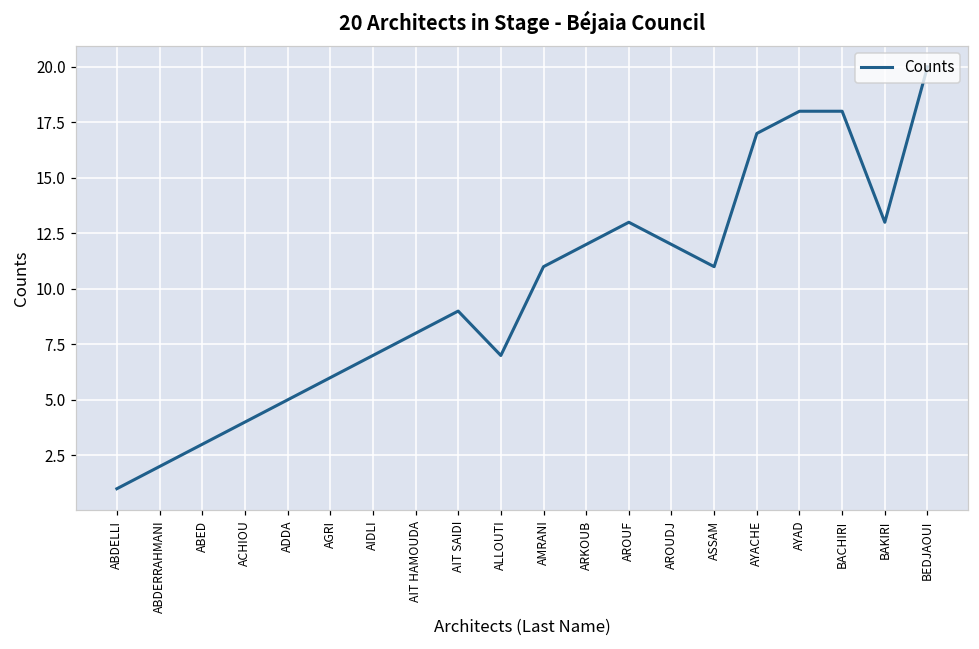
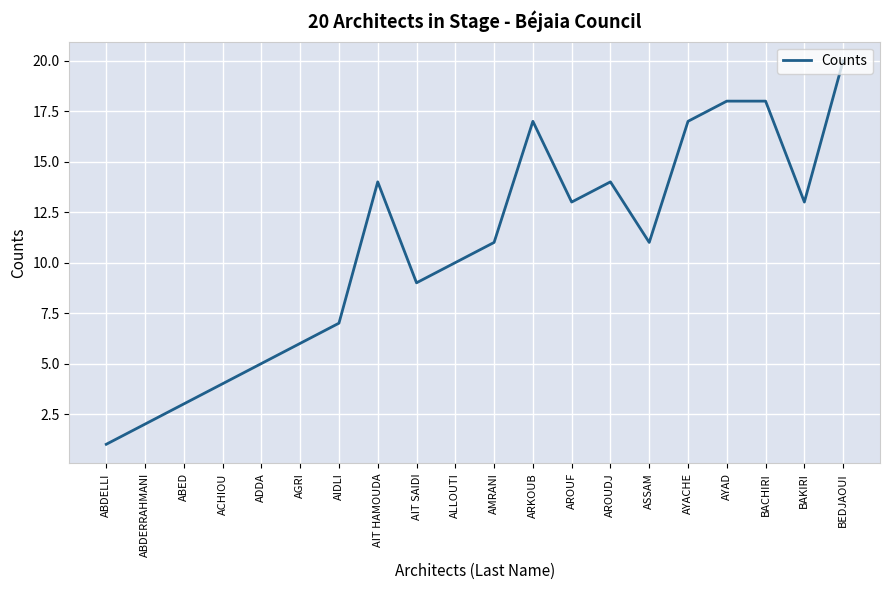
AIT HAMOUDA: 8 -> 14
ALLOUTI: 7 -> 10
ARKOUB: 12 -> 17
AROUDJ: 12 -> 14
